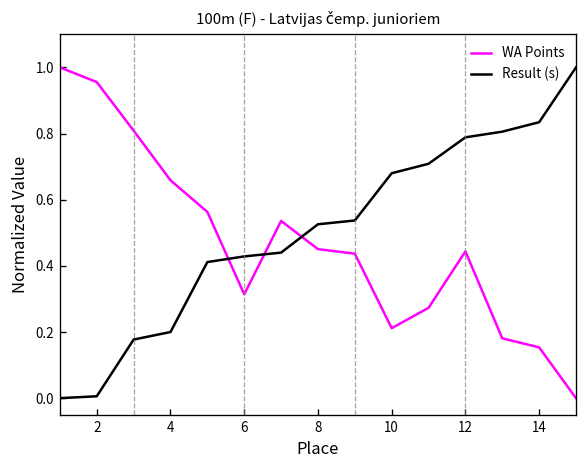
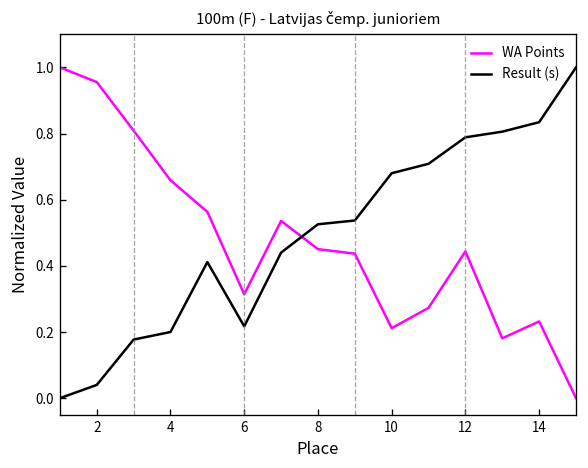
Result (s), 2: 0.01 -> 0.04
Result (s), 6: 0.43 -> 0.22
WA Points, 14: 0.15 -> 0.23
